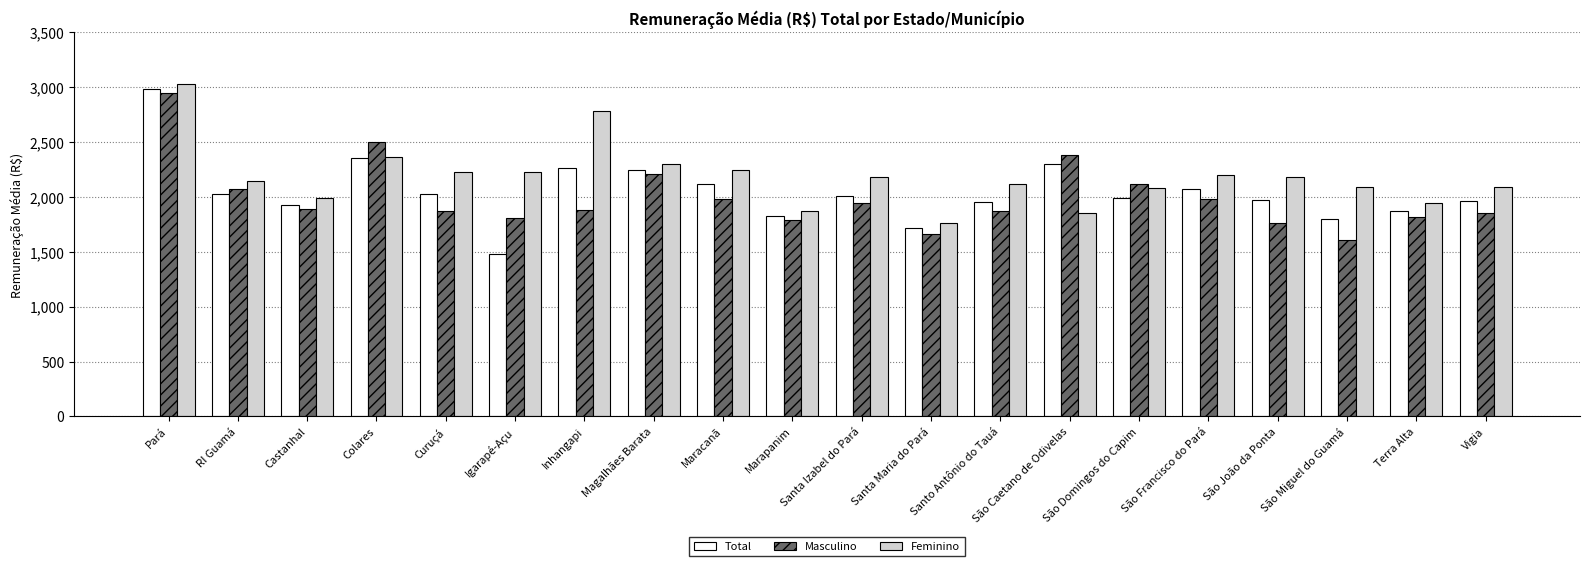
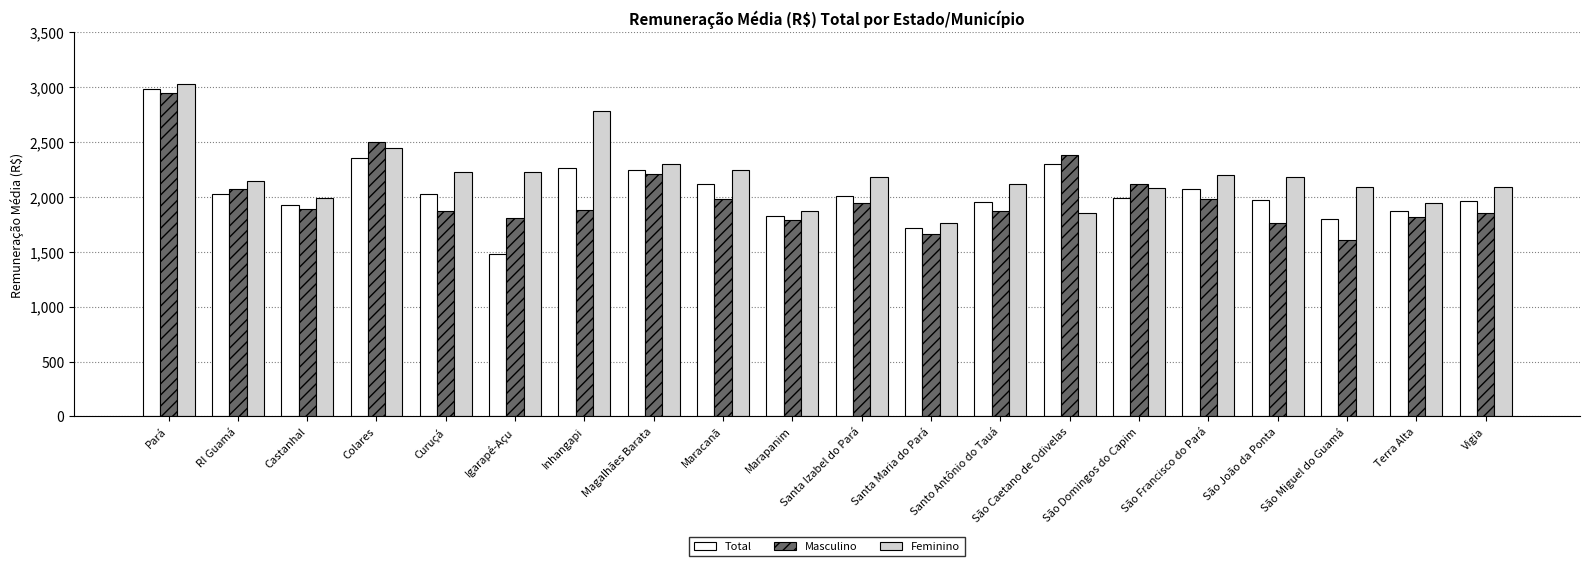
Feminino, Colares: 2,360 -> 2,450
